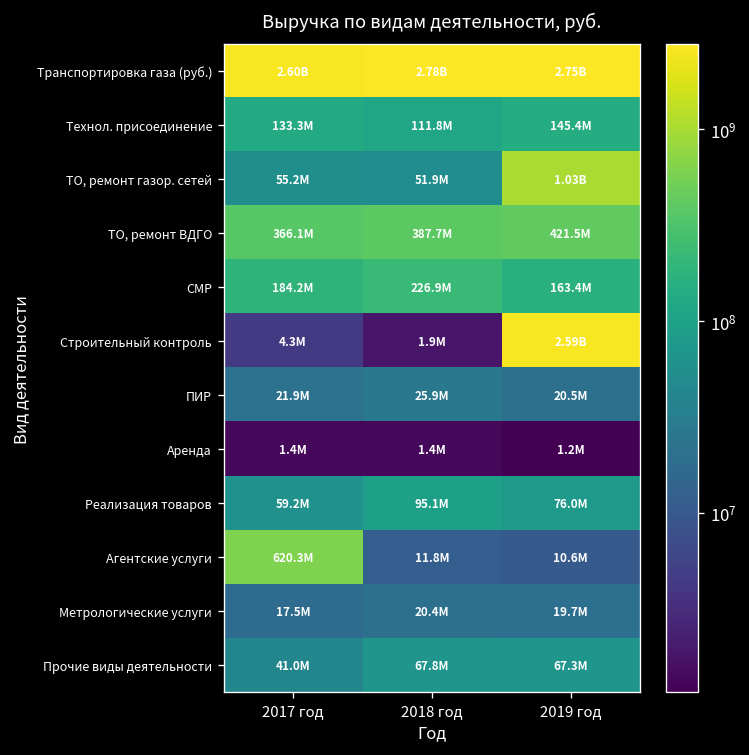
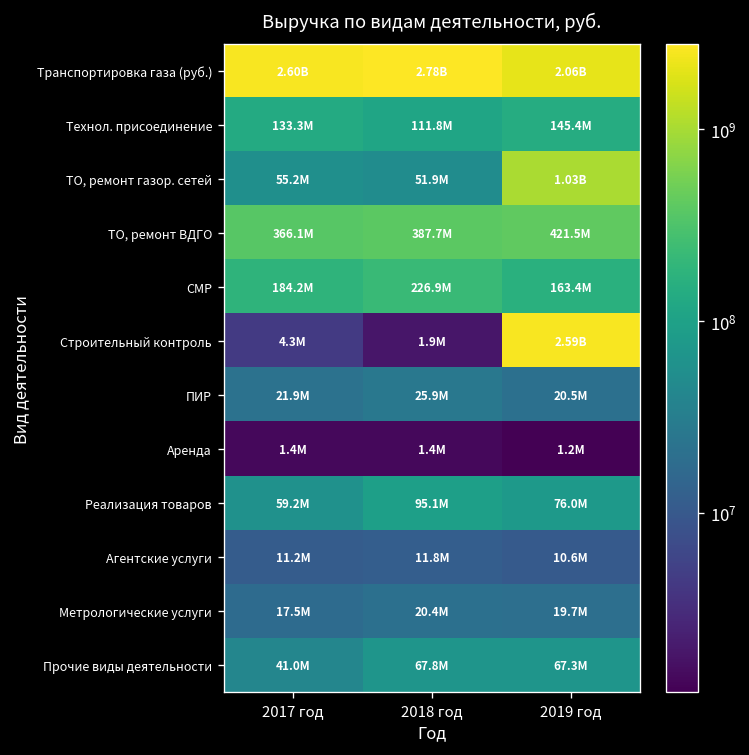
Транспортировка газа (руб.), 2019 год: 2.75B -> 2.06B
Агентские услуги, 2017 год: 620.3M -> 11.2M
